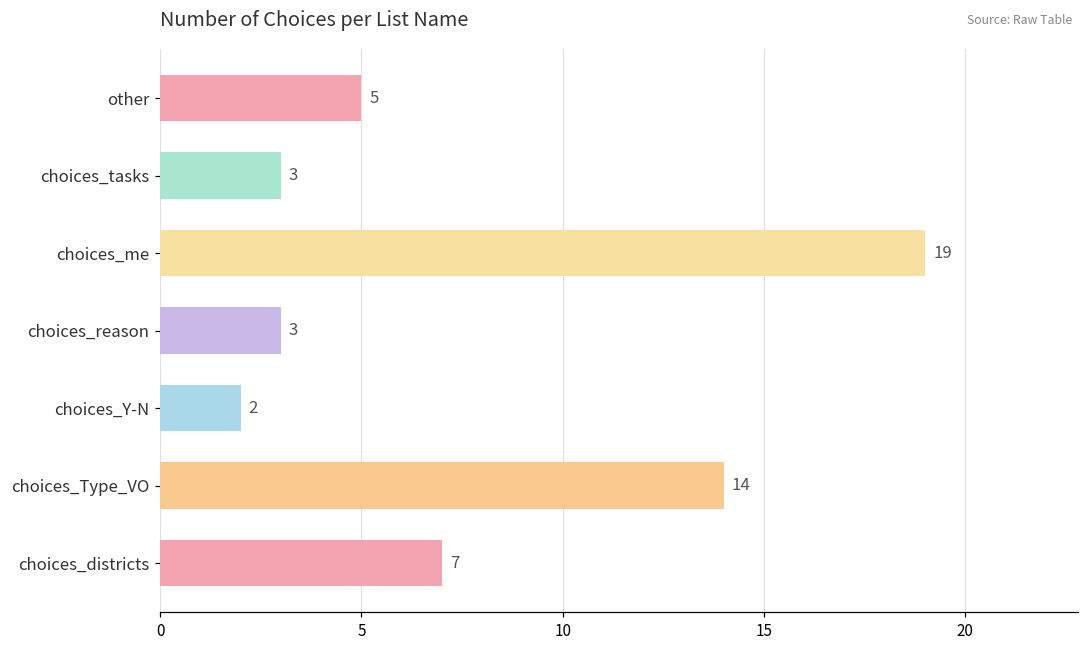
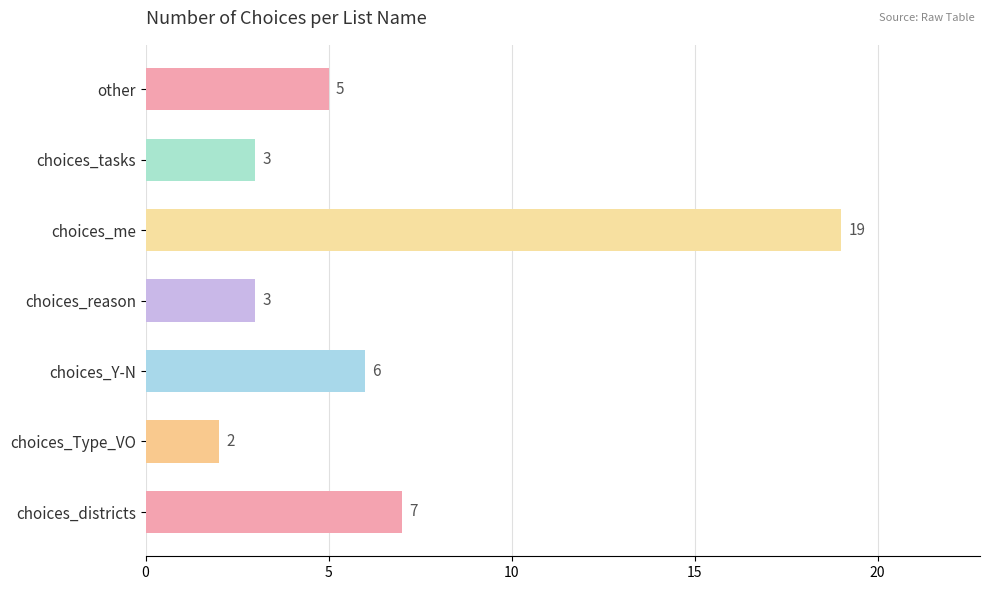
choices_Y-N: 2 -> 6
choices_Type_VO: 14 -> 2
